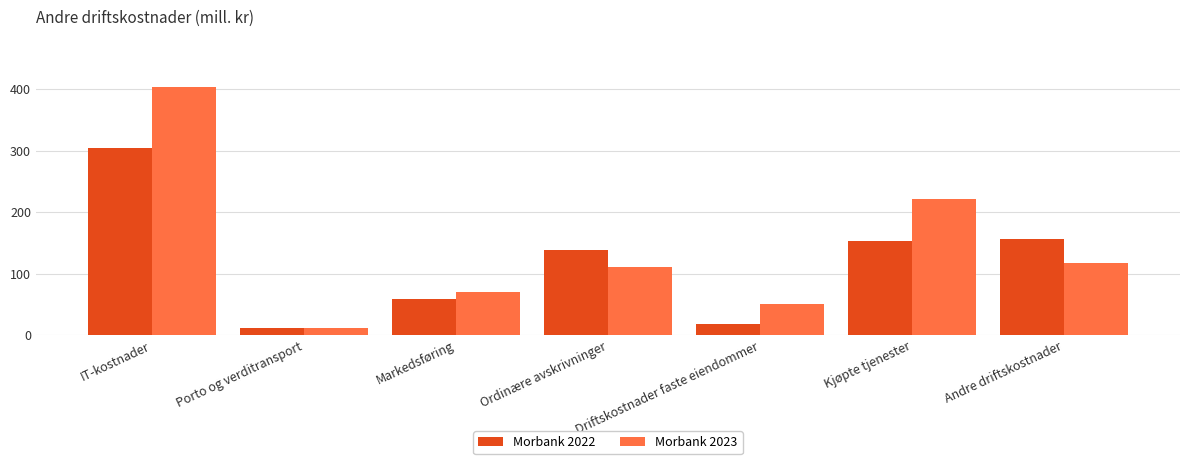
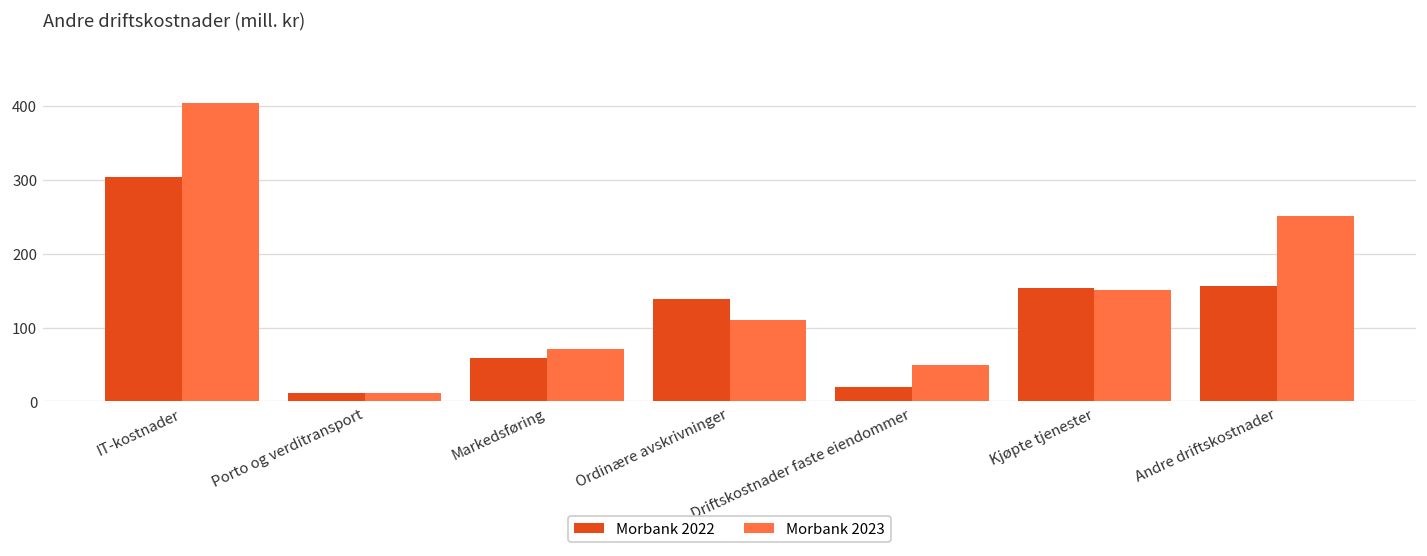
Morbank 2023, Kjøpte tjenester: 220 -> 150
Morbank 2023, Andre driftskostnader: 120 -> 250
